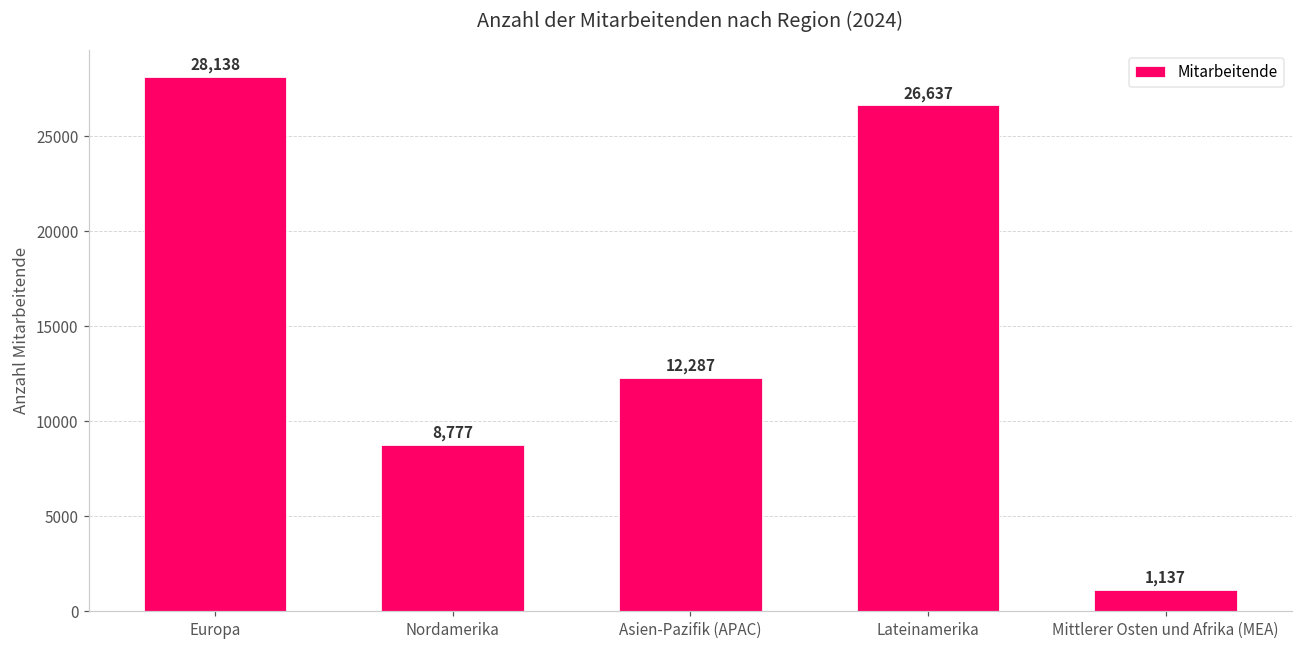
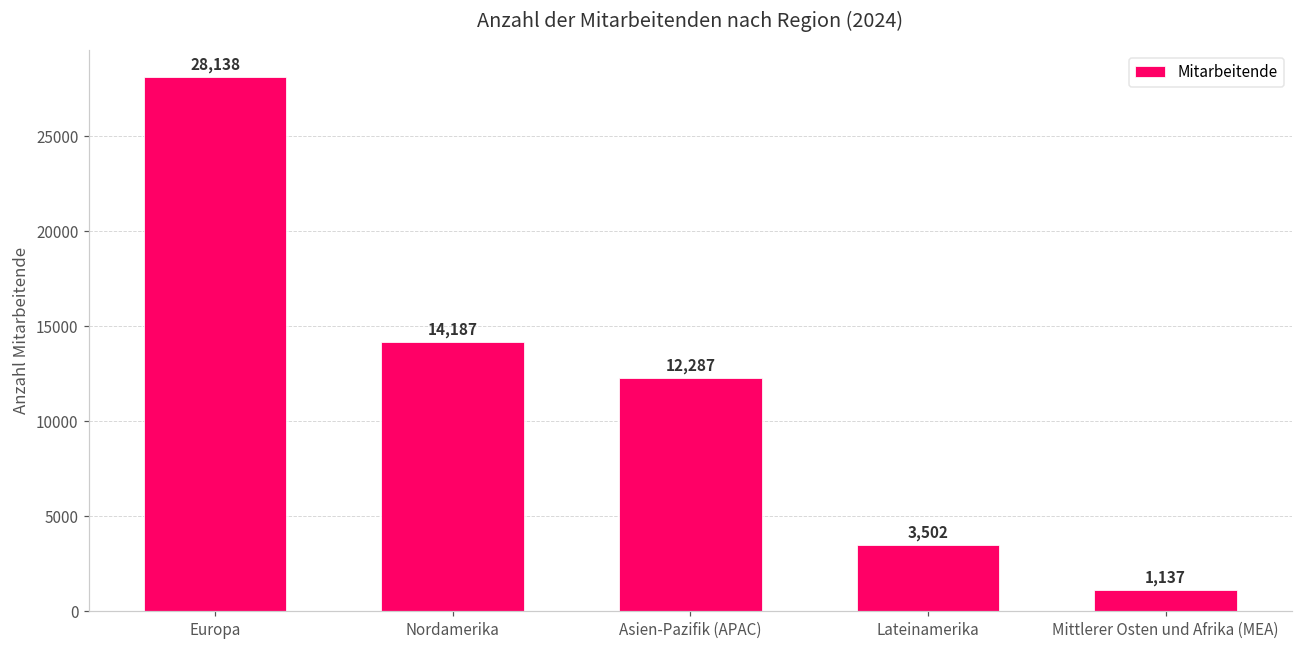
Nordamerika: 8,777 -> 14,187
Lateinamerika: 26,637 -> 3,502
